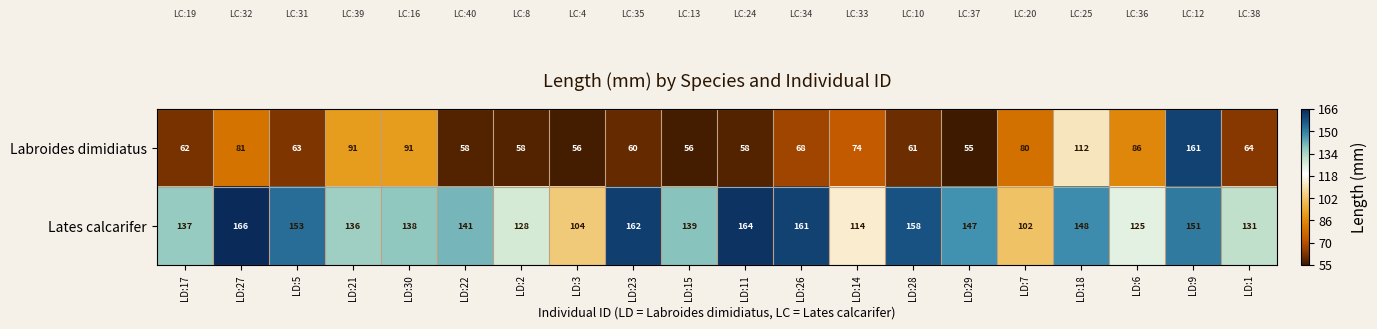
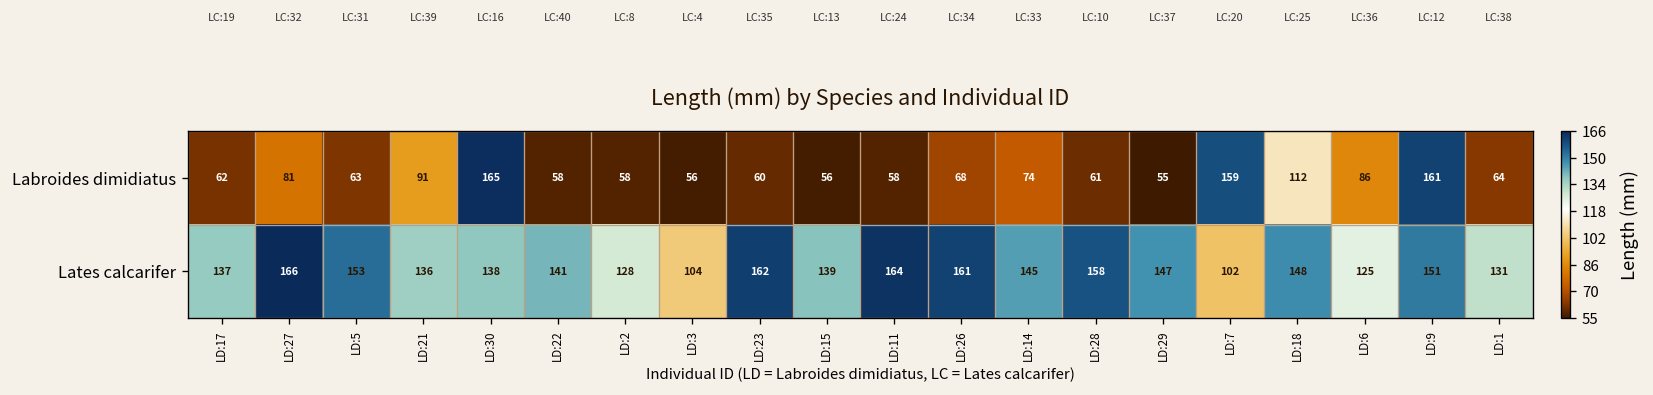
Labroides dimidiatus, LD:30: 91 -> 165
Labroides dimidiatus, LD:7: 80 -> 159
Lates calcarifer, LD:14: 114 -> 145
